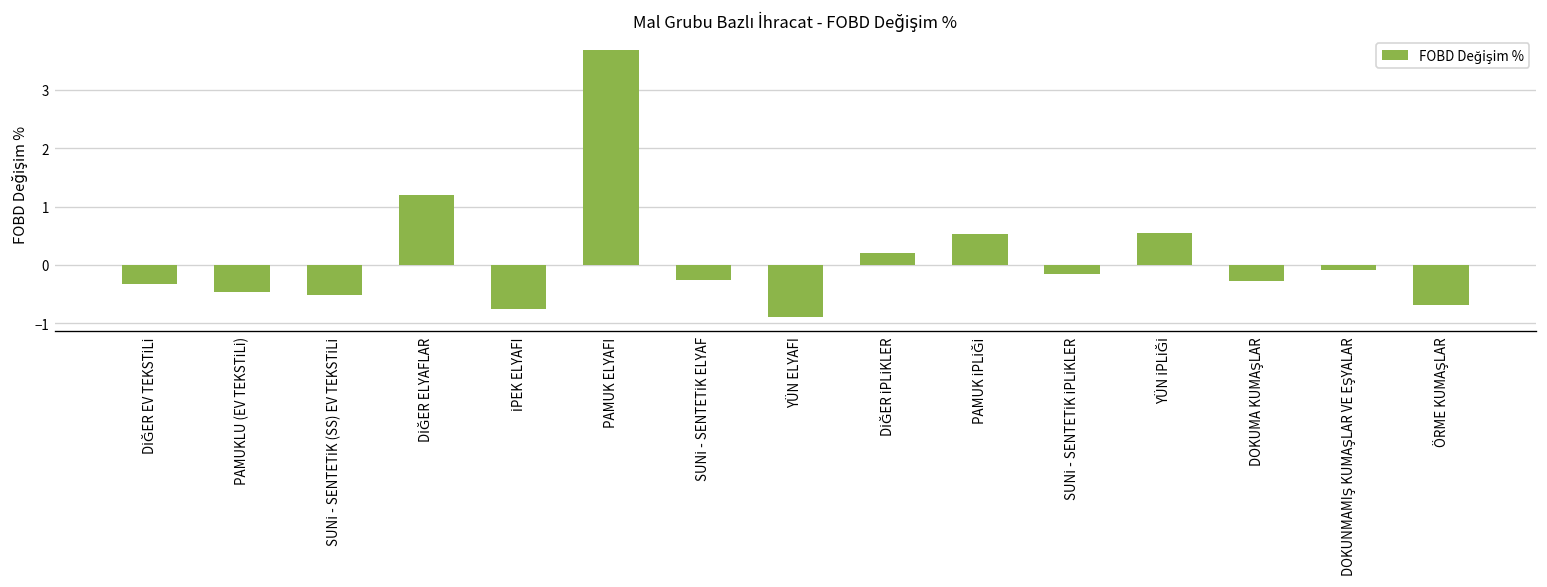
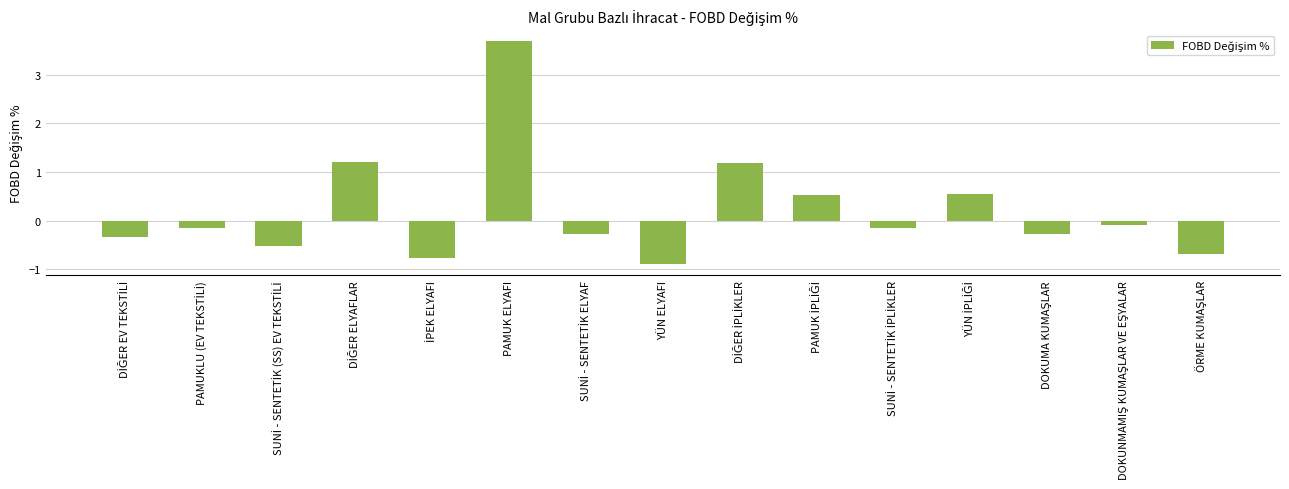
PAMUKLU (EV TEKSTİLİ): -0.5 -> -0.2
DİĞER İPLİKLER: 0.2 -> 1.2
